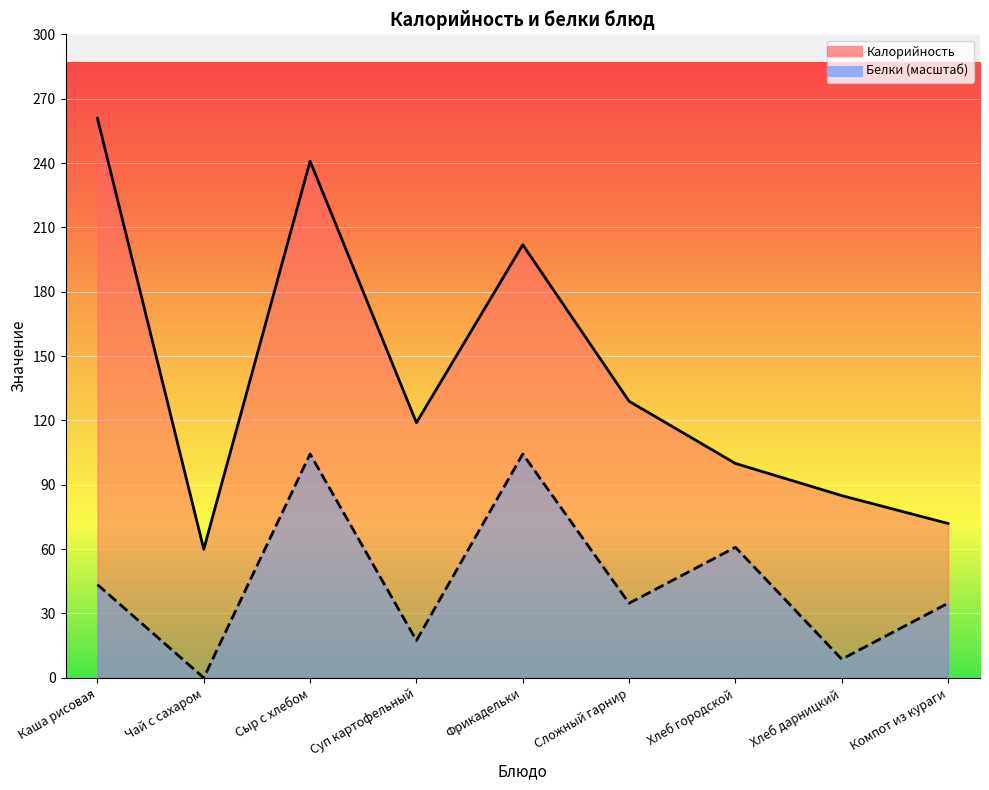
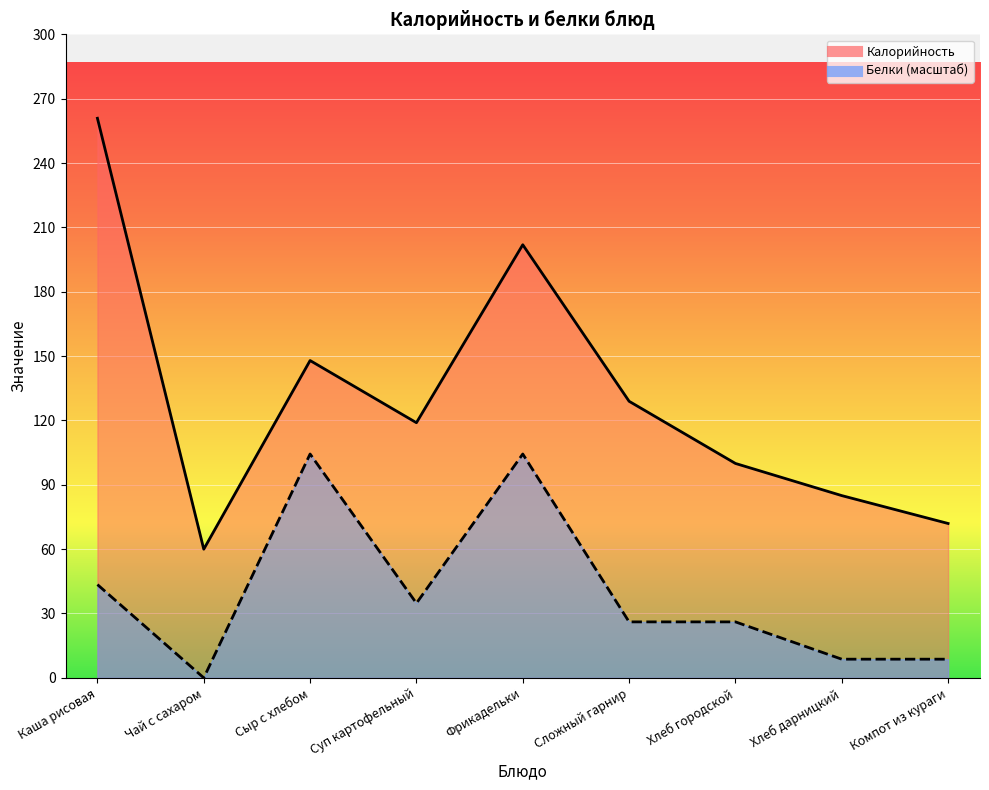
Калорийность, Сыр с хлебом: 241 -> 148
Белки (масштаб), Суп картофельный: 17 -> 35
Белки (масштаб), Сложный гарнир: 35 -> 26
Белки (масштаб), Хлеб городской: 61 -> 26
Белки (масштаб), Компот из кураги: 35 -> 9
